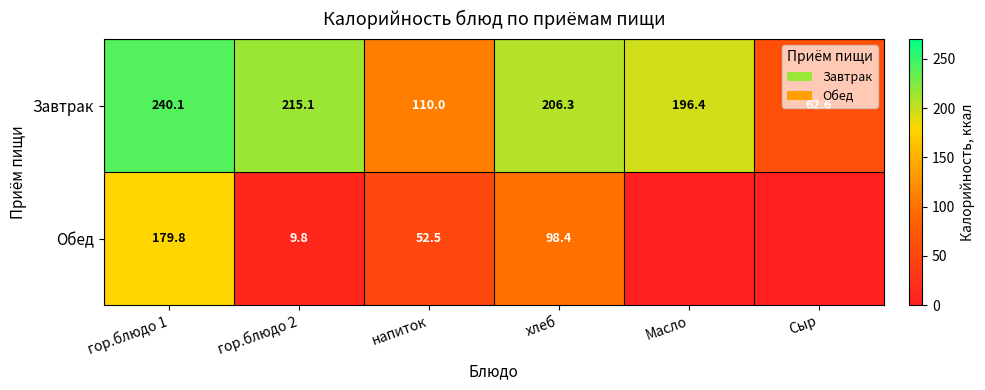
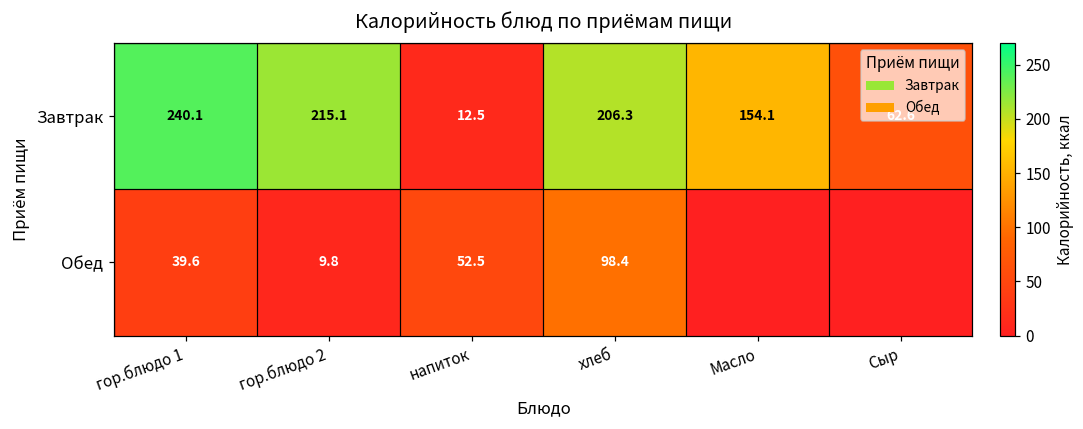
Завтрак, напиток: 110.0 -> 12.5
Завтрак, Масло: 196.4 -> 154.1
Обед, гор.блюдо 1: 179.8 -> 39.6
